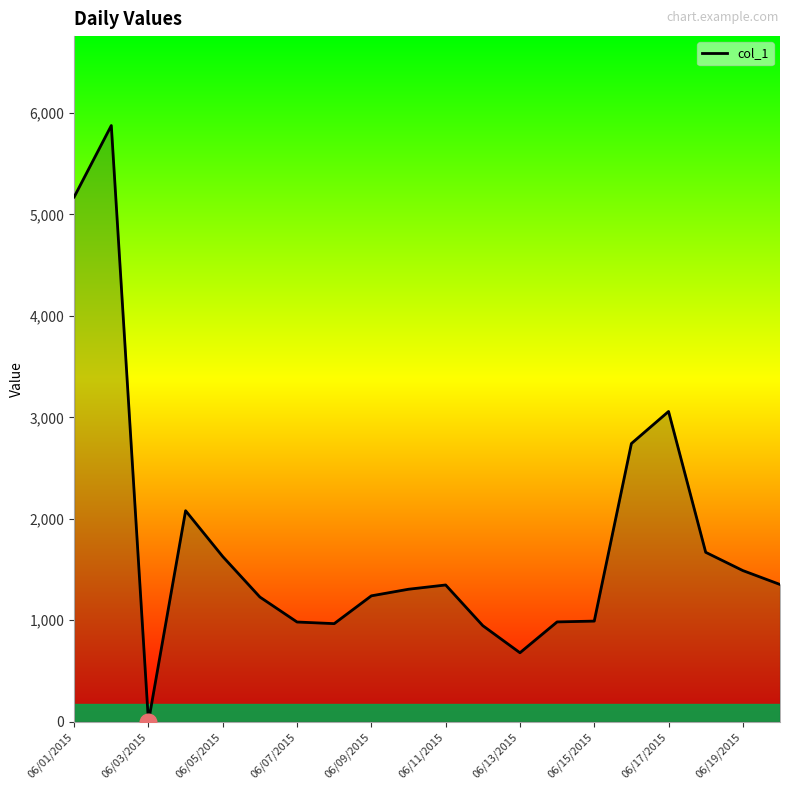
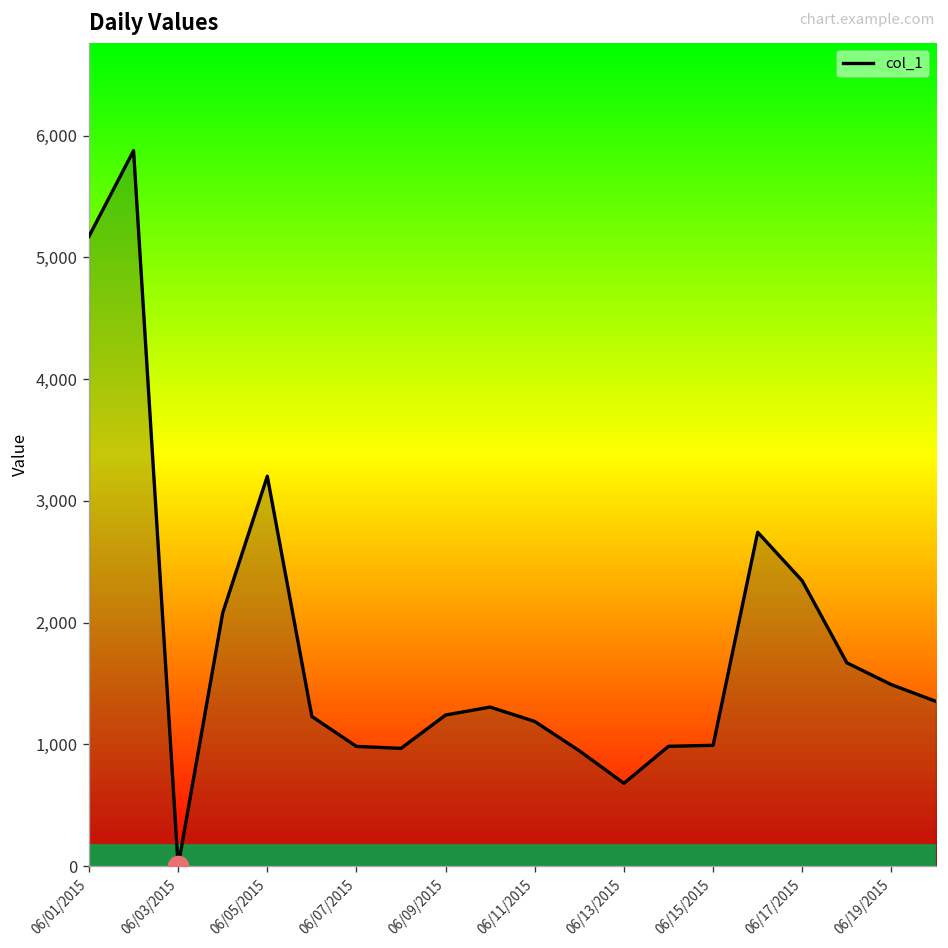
col_1, 06/05/2015: 1,630 -> 3,200
col_1, 06/11/2015: 1,350 -> 1,190
col_1, 06/17/2015: 3,060 -> 2,340
